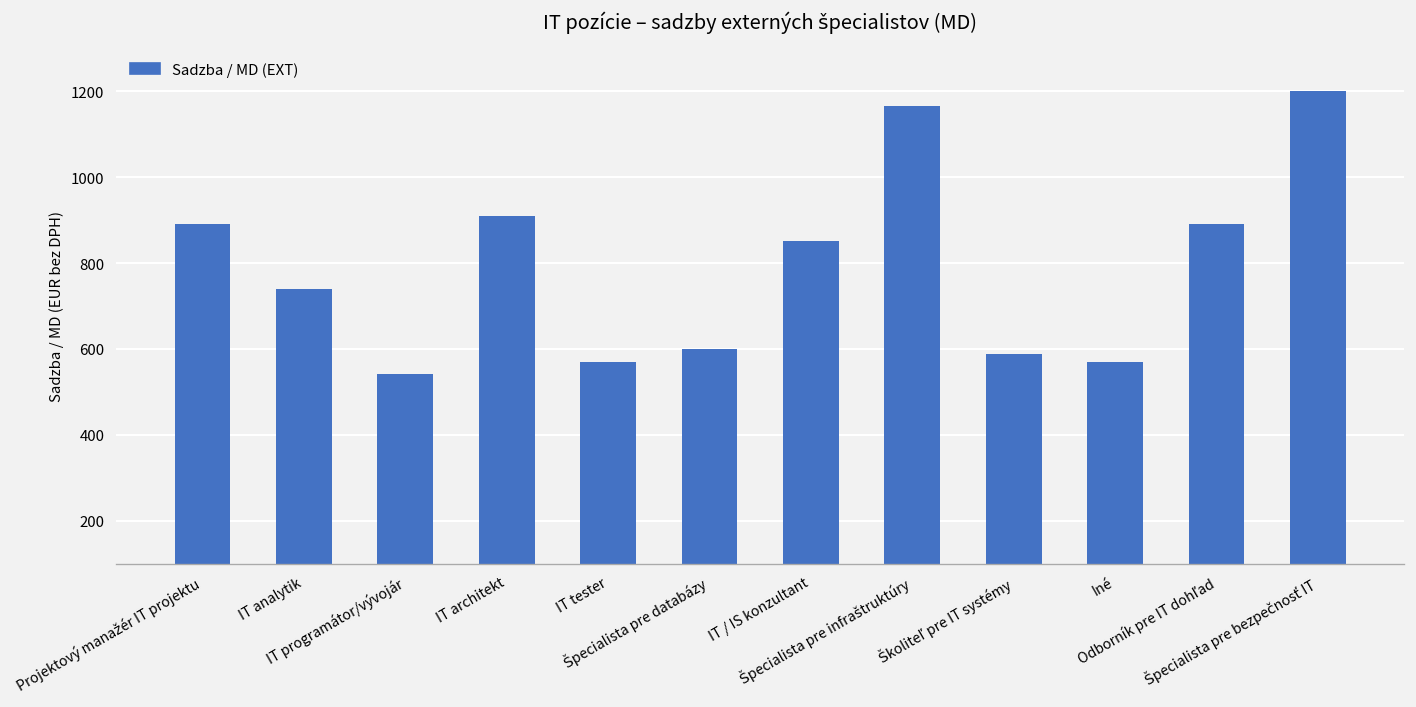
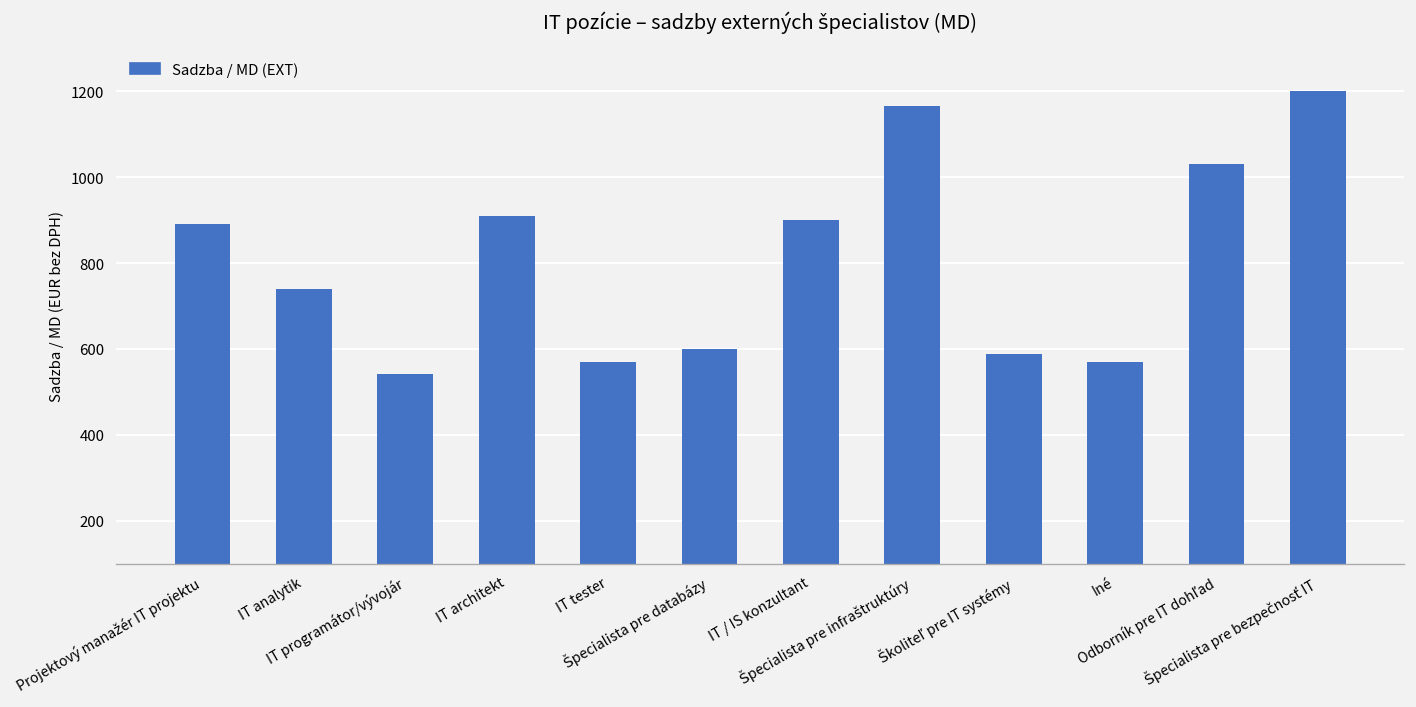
IT / IS konzultant: 850 -> 900
Odborník pre IT dohľad: 890 -> 1030
